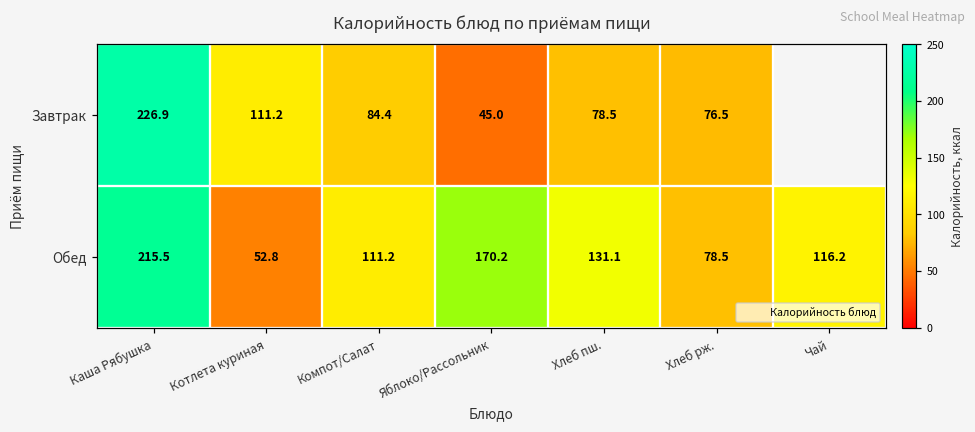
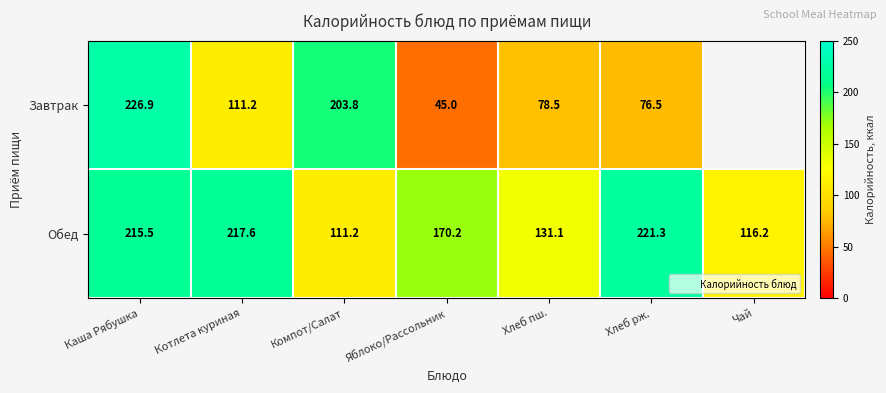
Завтрак, Компот/Салат: 84.4 -> 203.8
Обед, Котлета куриная: 52.8 -> 217.6
Обед, Хлеб рж.: 78.5 -> 221.3
